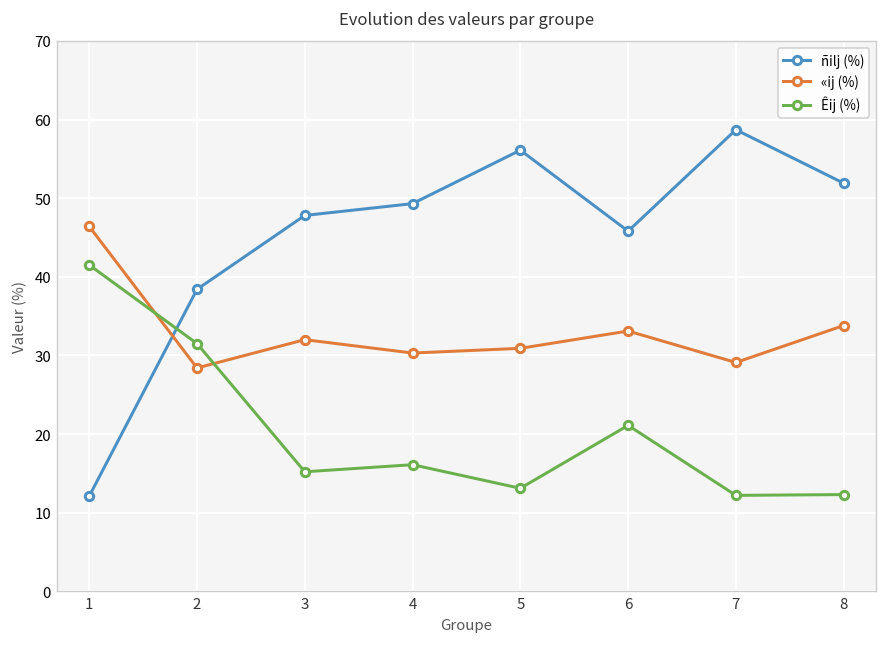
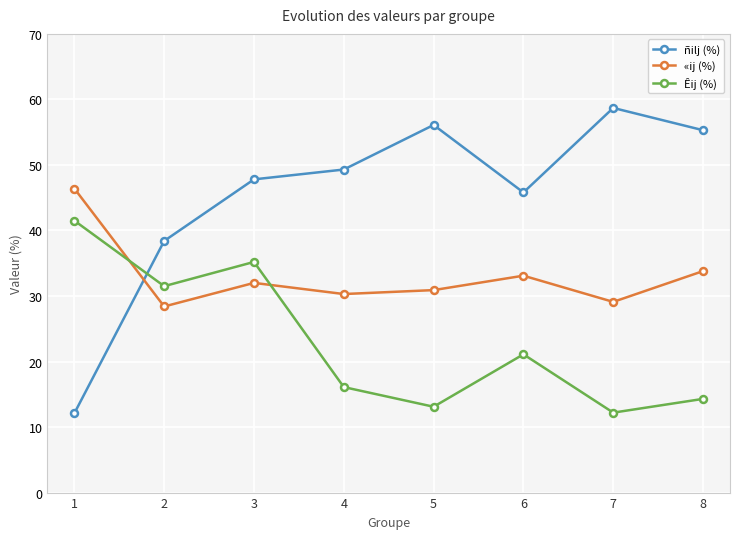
Êij (%), 3: 15 -> 35
ñilj (%), 8: 52 -> 55
Êij (%), 8: 12 -> 14
